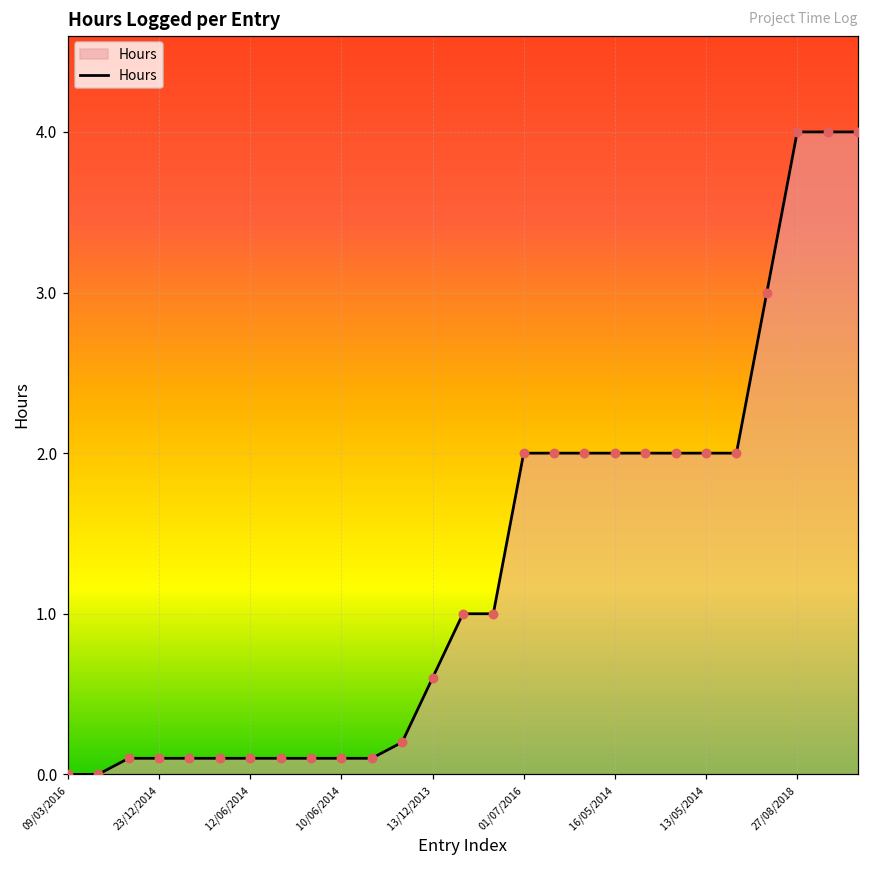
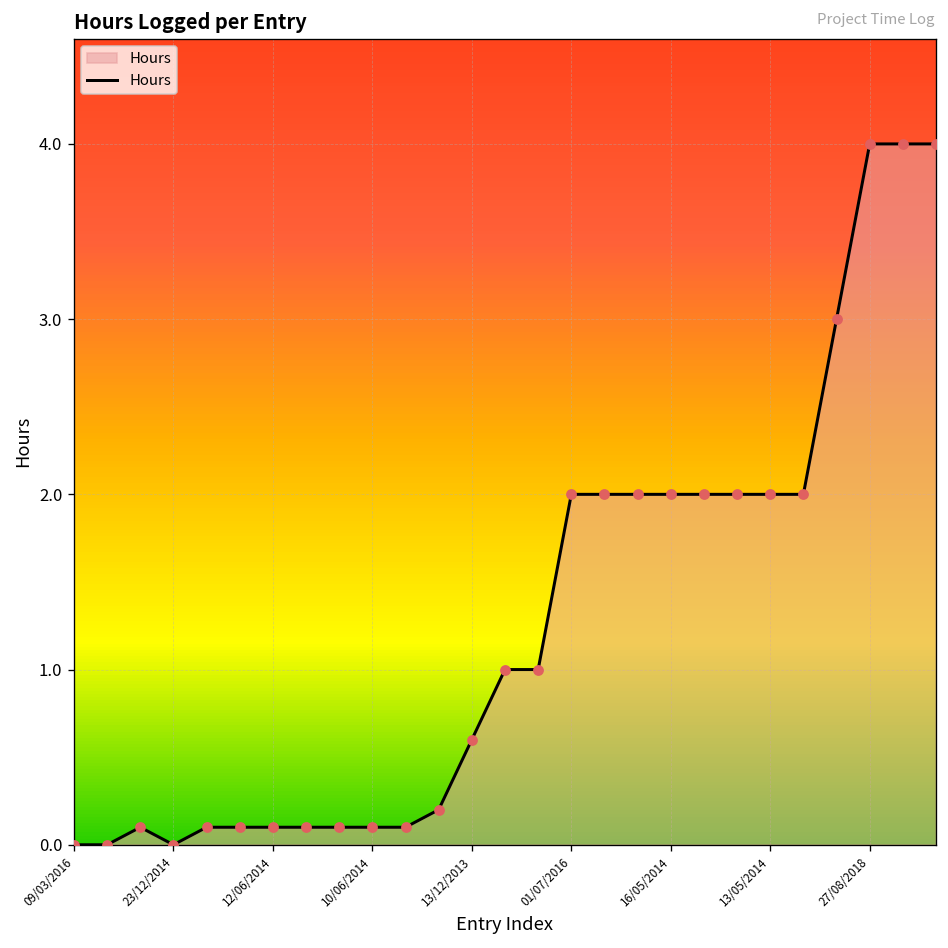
23/12/2014: 0.1 -> 0.0
